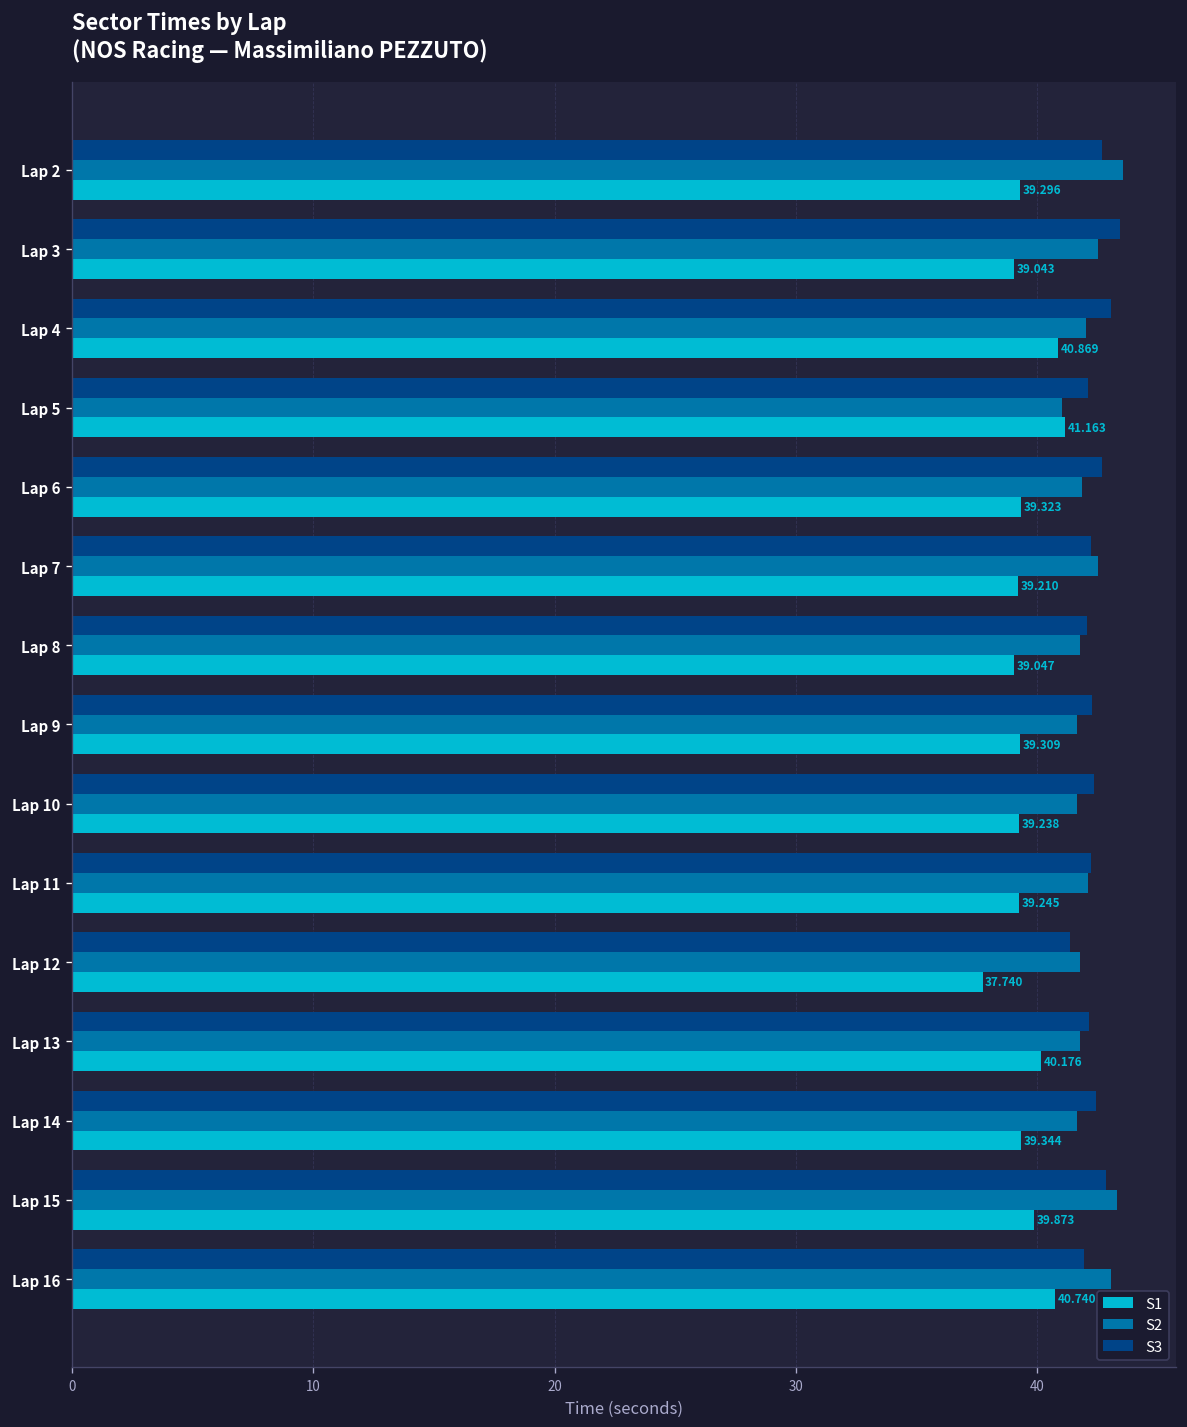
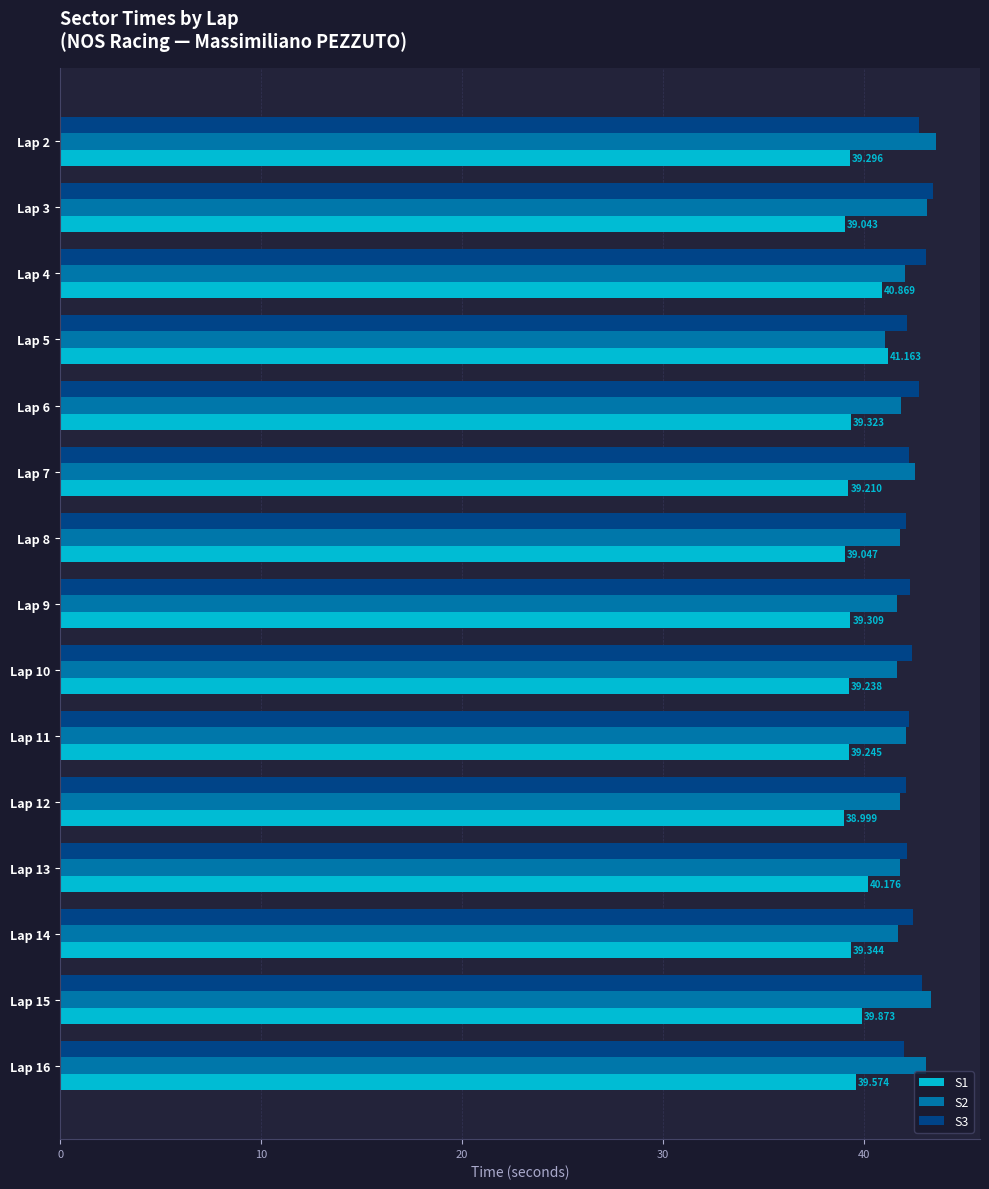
S2, Lap 3: 42.5 -> 43.1
S3, Lap 12: 41.4 -> 42.1
S1, Lap 12: 37.740 -> 38.999
S1, Lap 16: 40.740 -> 39.574
